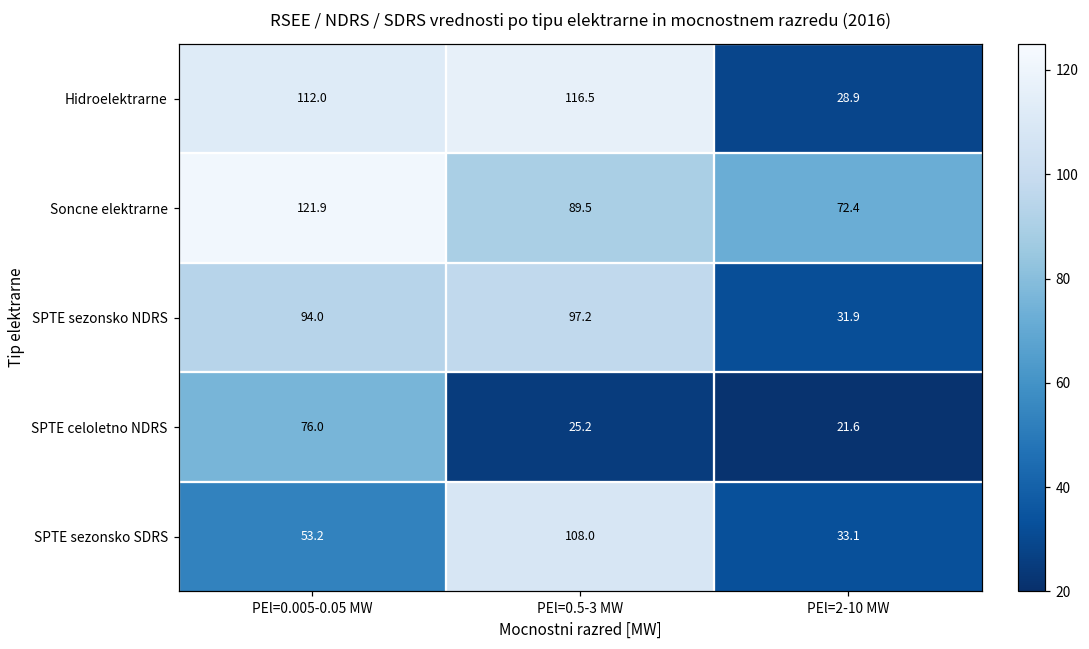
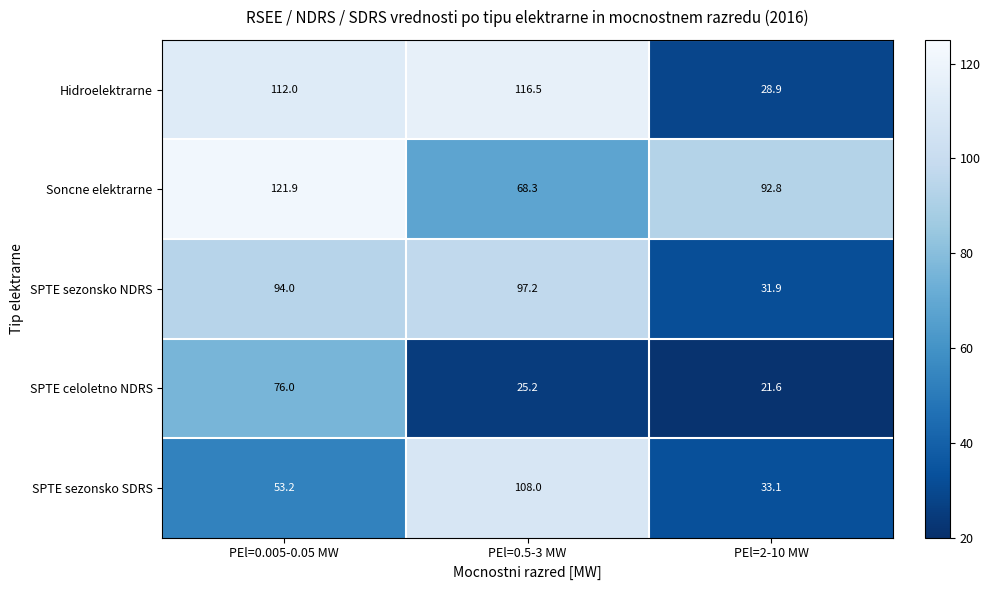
Soncne elektrarne, PEl=0.5-3 MW: 89.5 -> 68.3
Soncne elektrarne, PEl=2-10 MW: 72.4 -> 92.8
